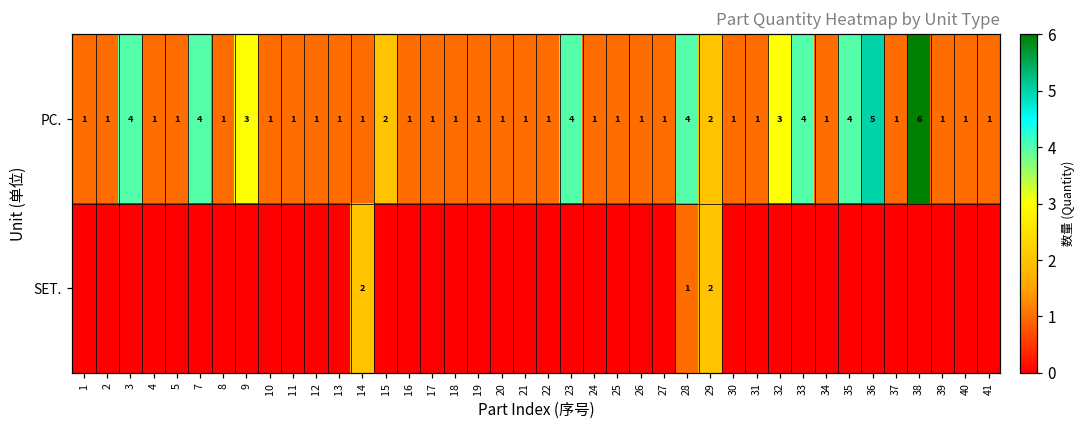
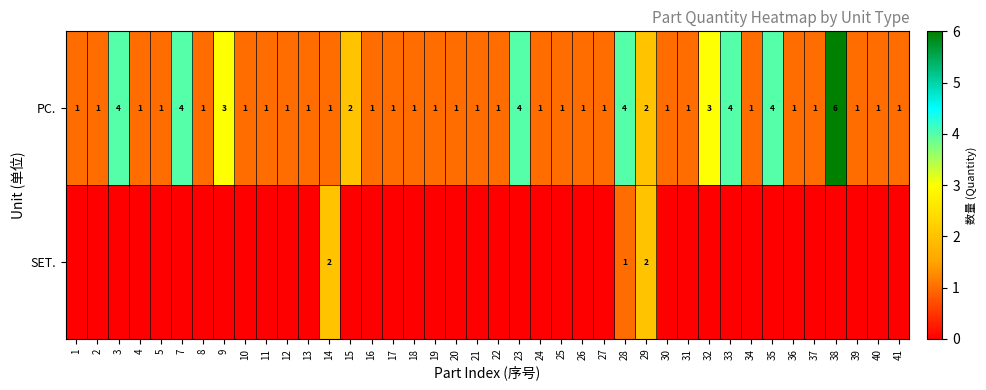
PC., 36: 5 -> 1
